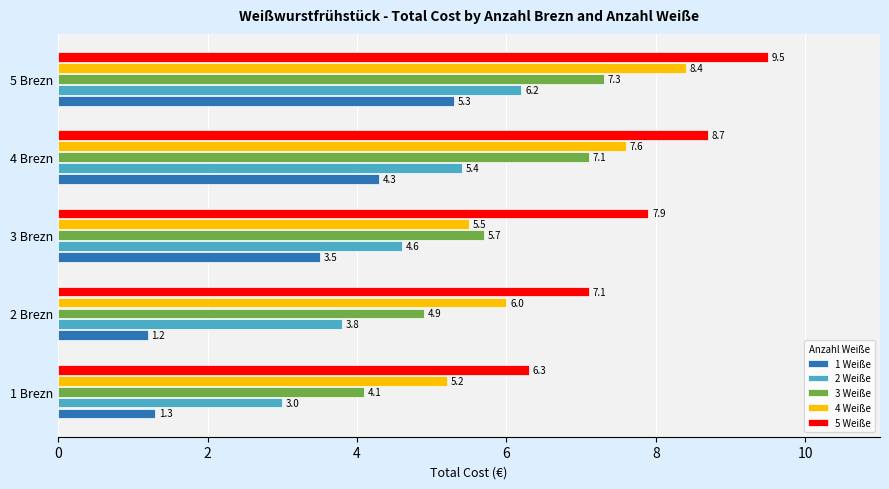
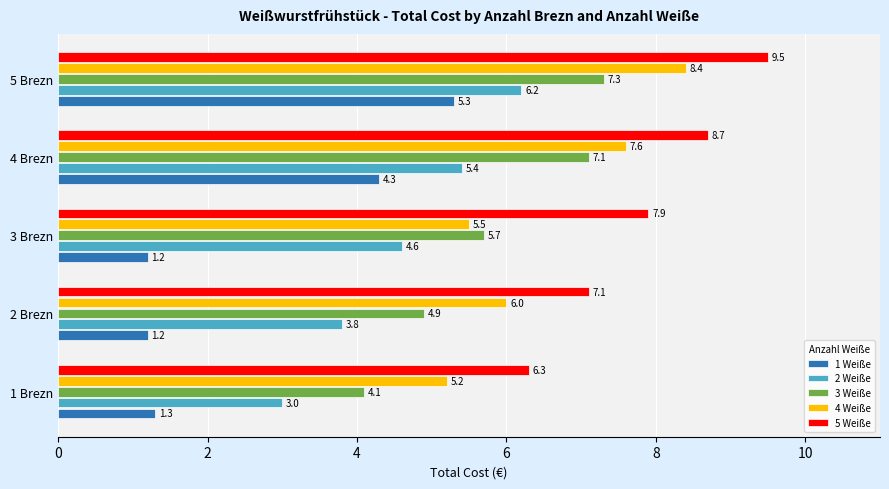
1 Weiße, 3 Brezn: 3.5 -> 1.2
